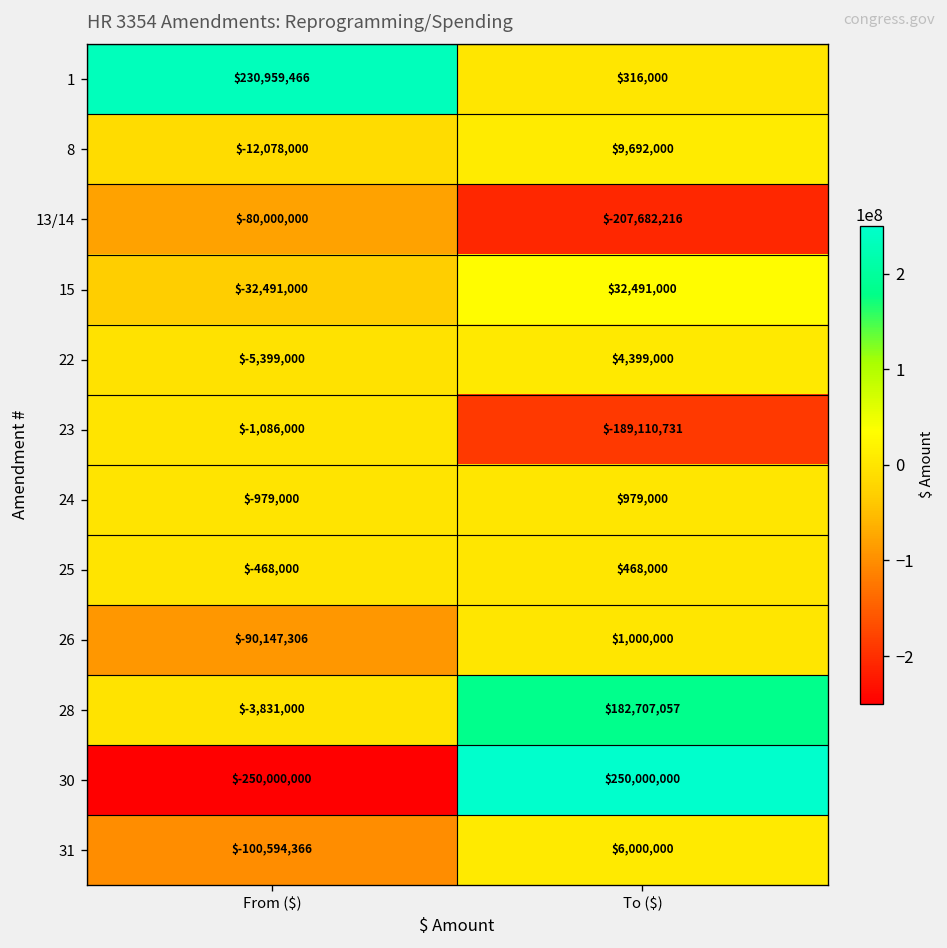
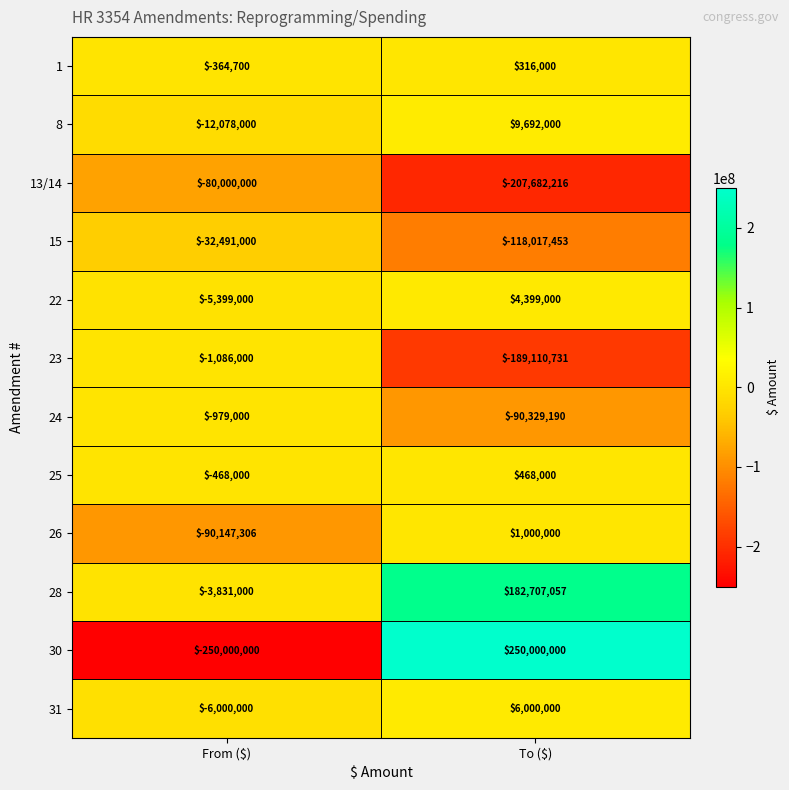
1, From ($): $230,959,466 -> $-364,700
15, To ($): $32,491,000 -> $-118,017,453
24, To ($): $979,000 -> $-90,329,190
31, From ($): $-100,594,366 -> $-6,000,000
